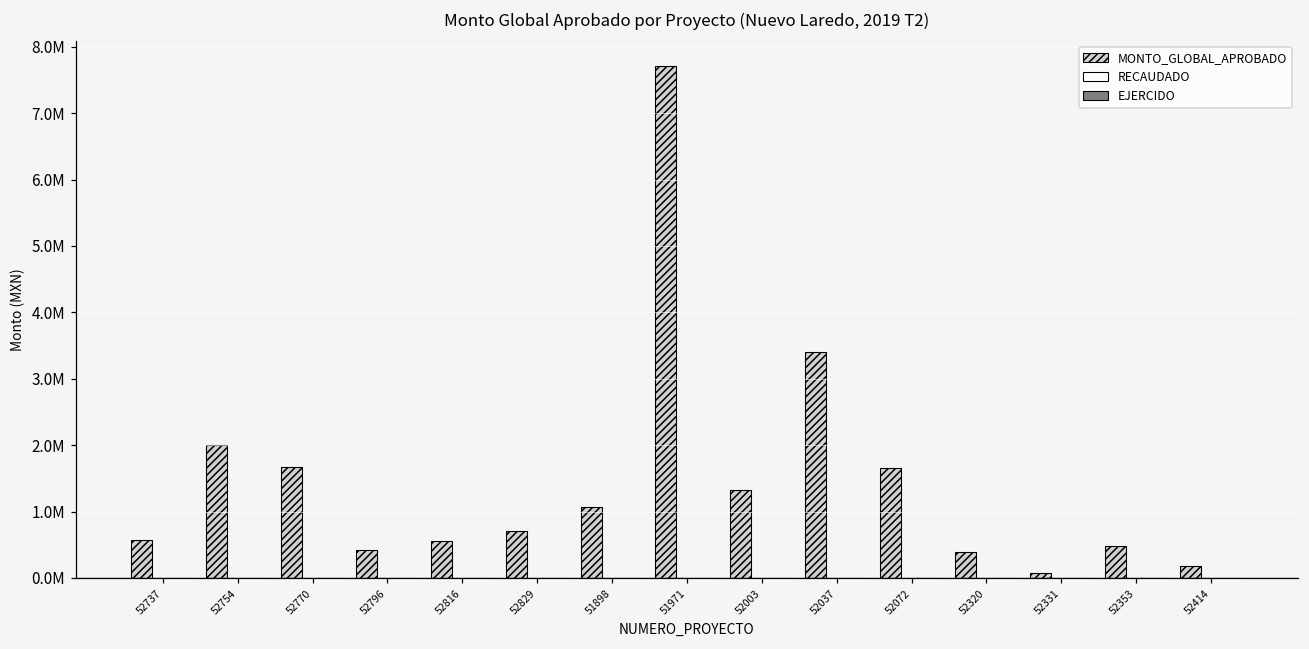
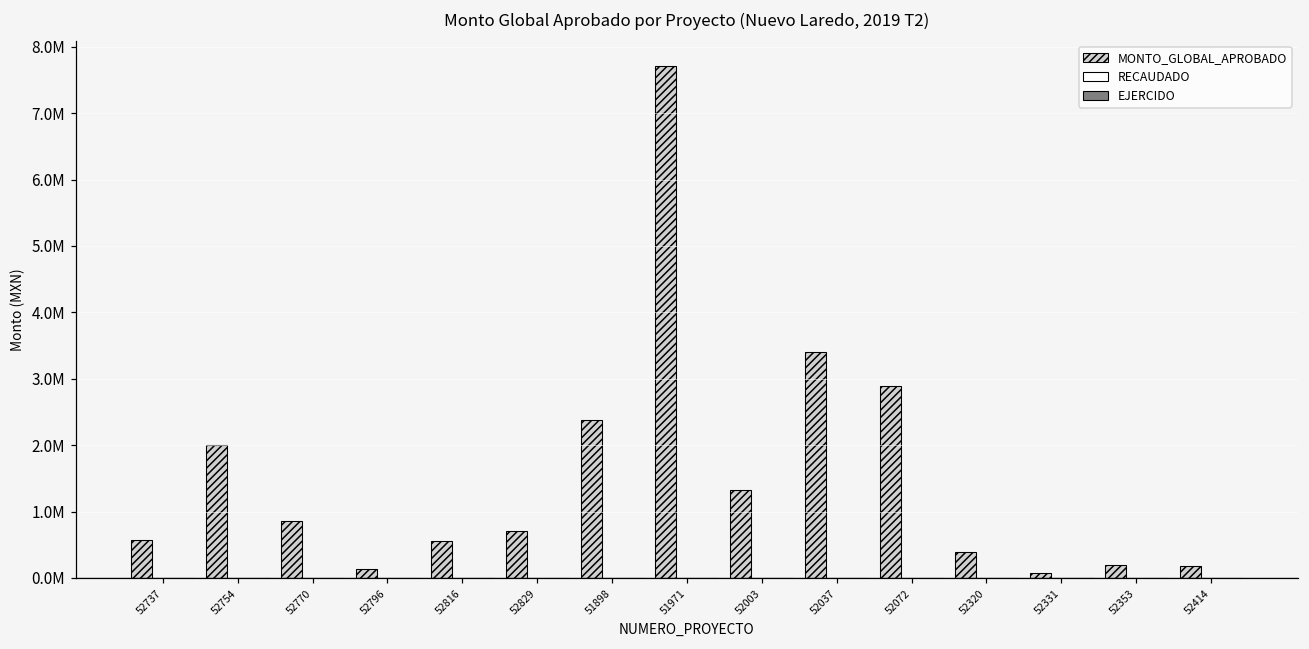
MONTO_GLOBAL_APROBADO, 52770: 1700000 -> 900000
MONTO_GLOBAL_APROBADO, 52796: 400000 -> 100000
MONTO_GLOBAL_APROBADO, 51898: 1100000 -> 2400000
MONTO_GLOBAL_APROBADO, 52072: 1700000 -> 2900000
MONTO_GLOBAL_APROBADO, 52353: 500000 -> 200000
